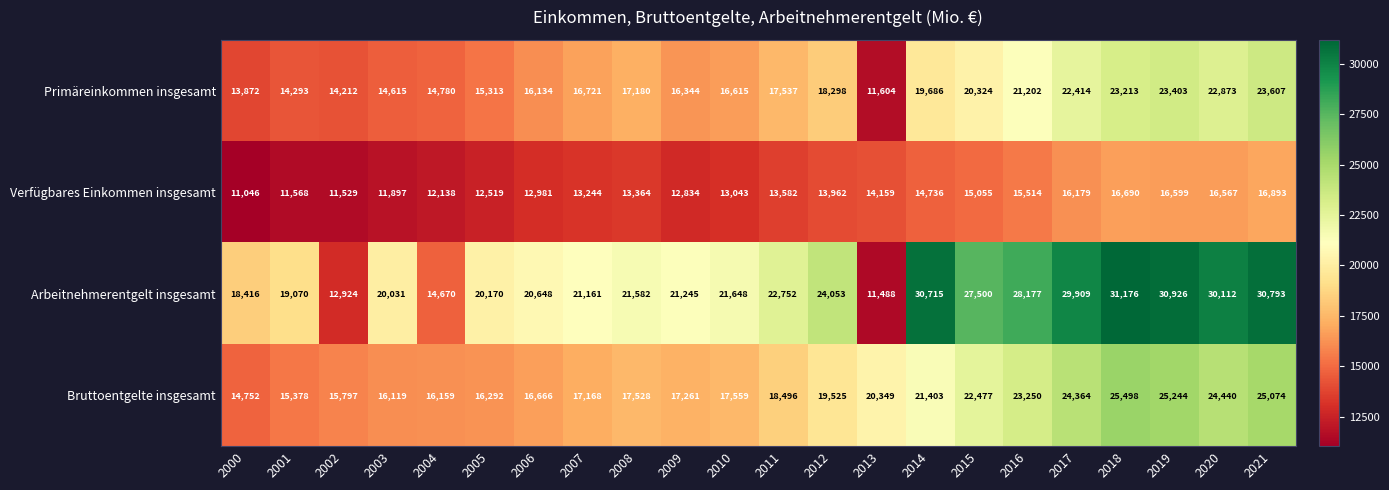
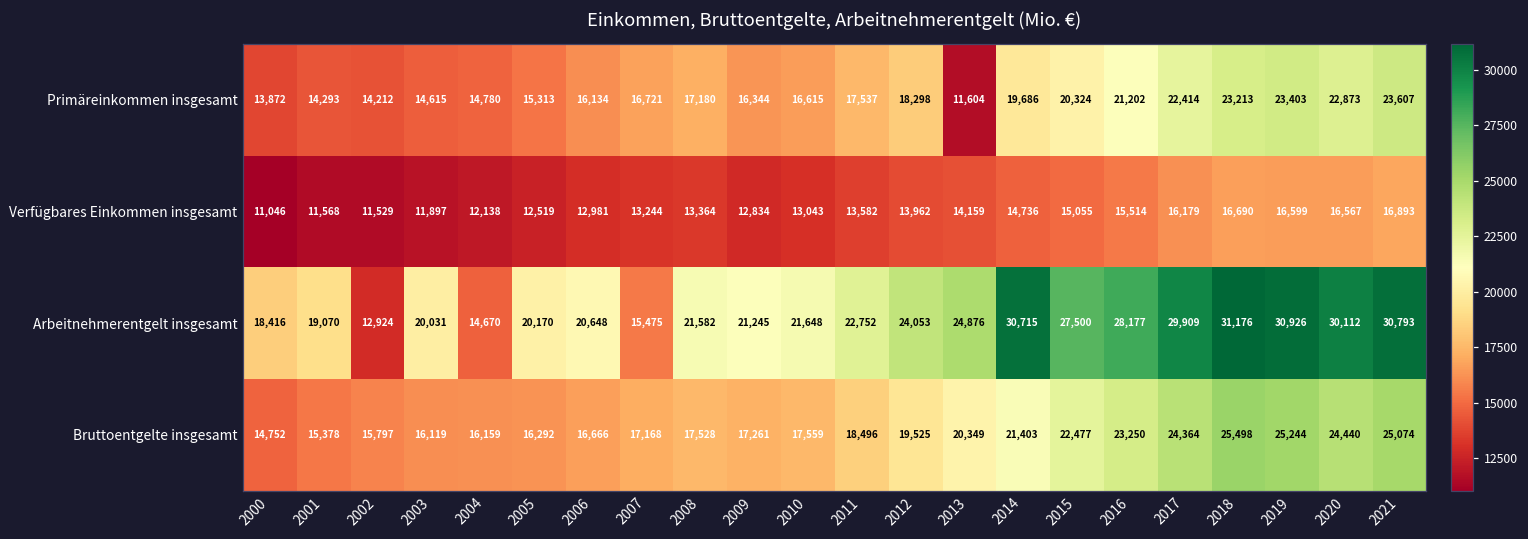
Arbeitnehmerentgelt insgesamt, 2007: 21,161 -> 15,475
Arbeitnehmerentgelt insgesamt, 2013: 11,488 -> 24,876
